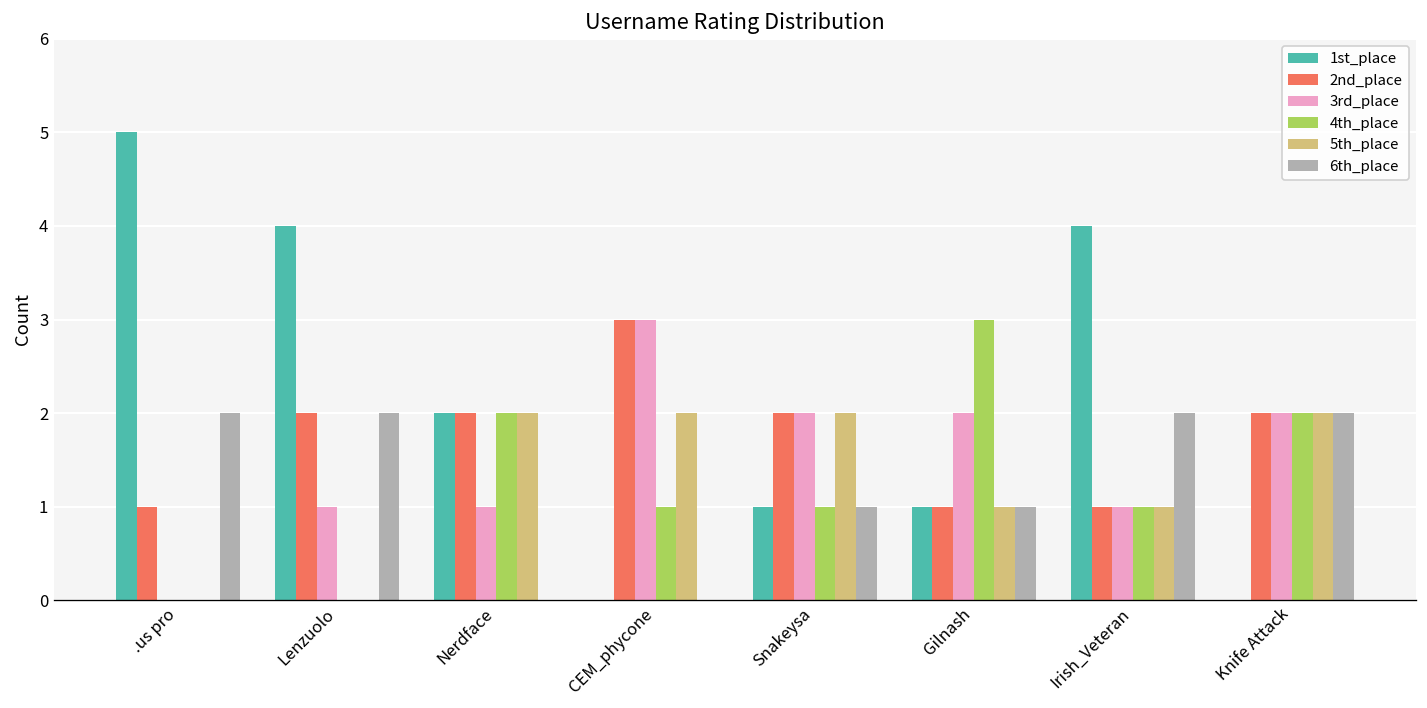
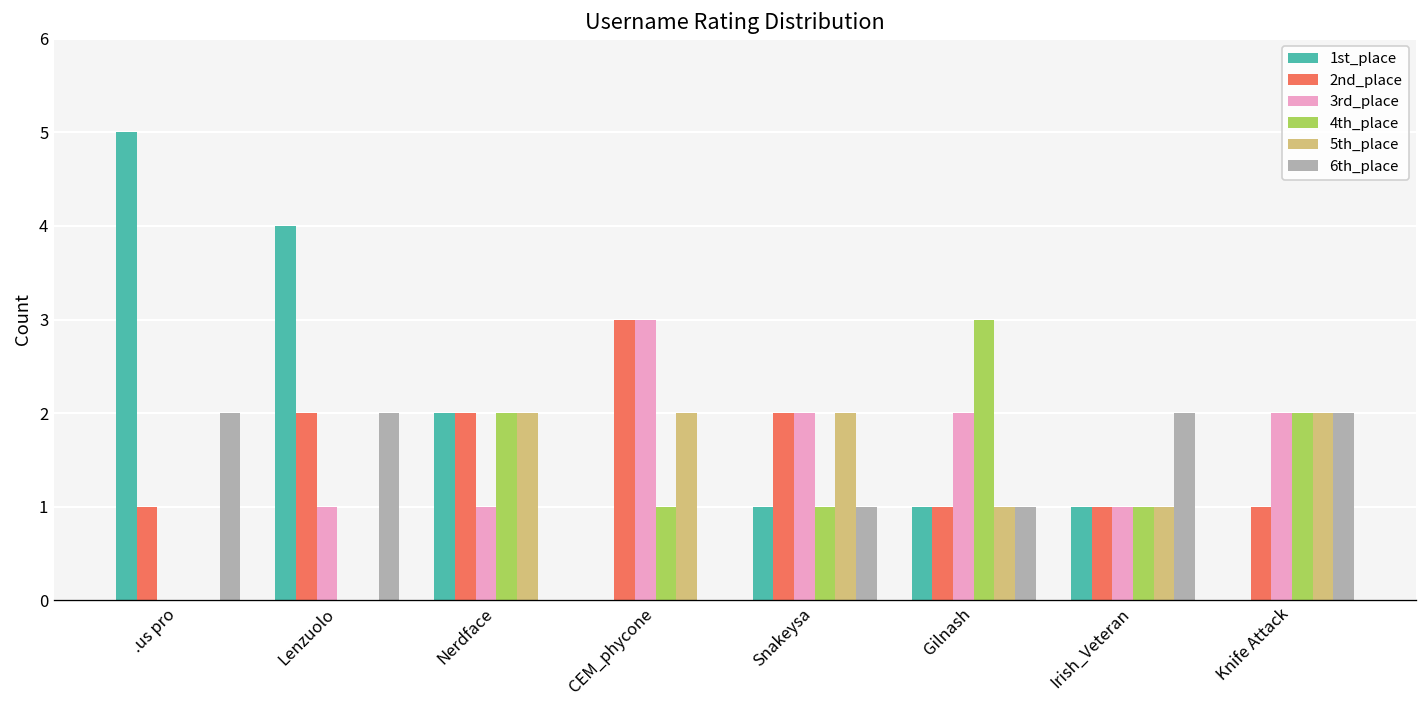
1st_place, Irish_Veteran: 4 -> 1
2nd_place, Knife Attack: 2 -> 1
